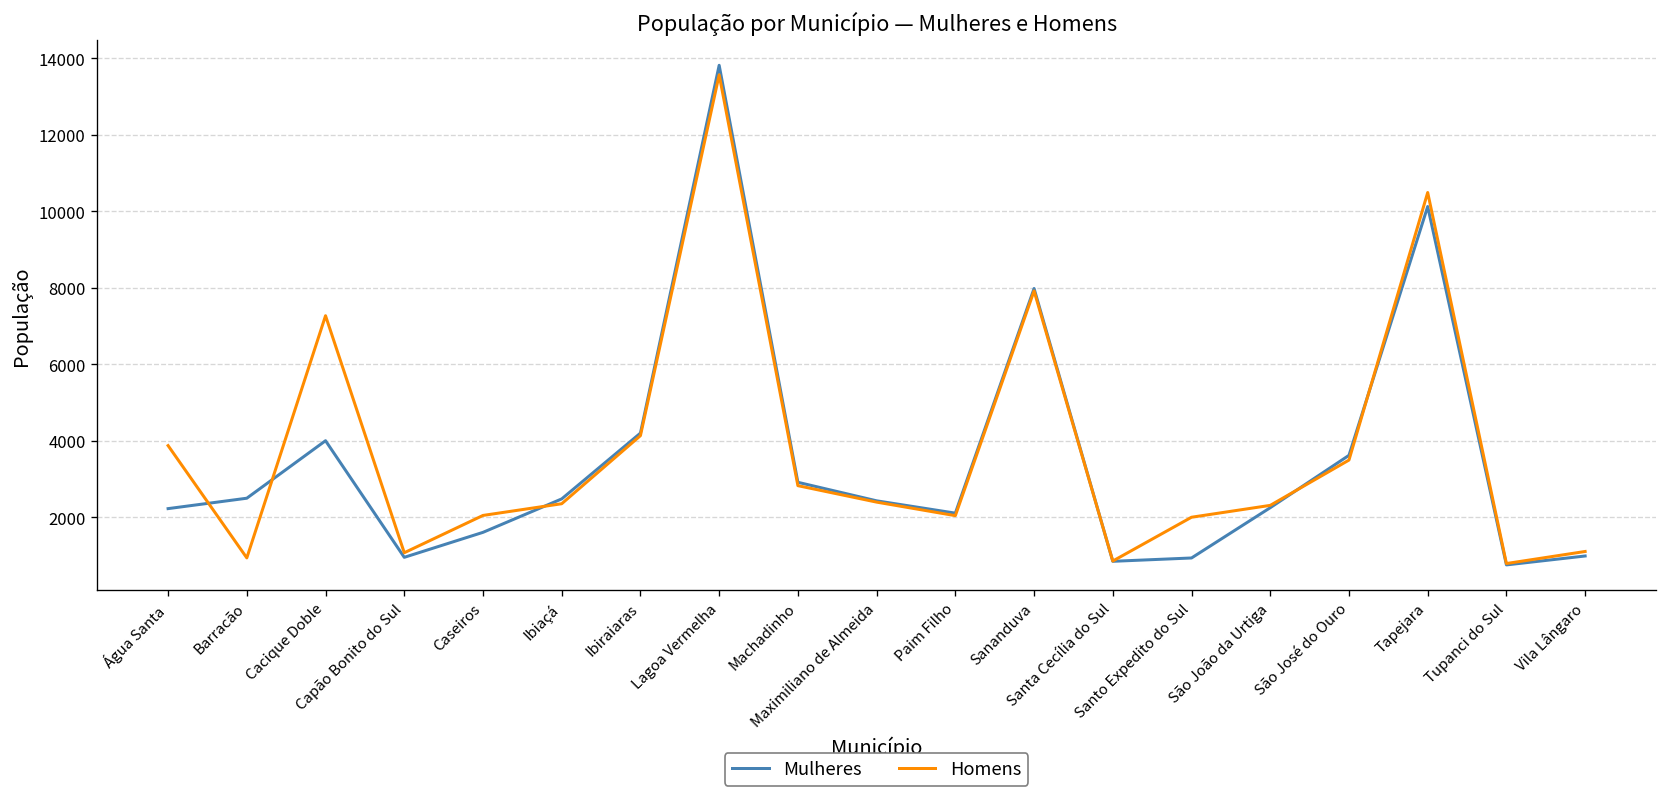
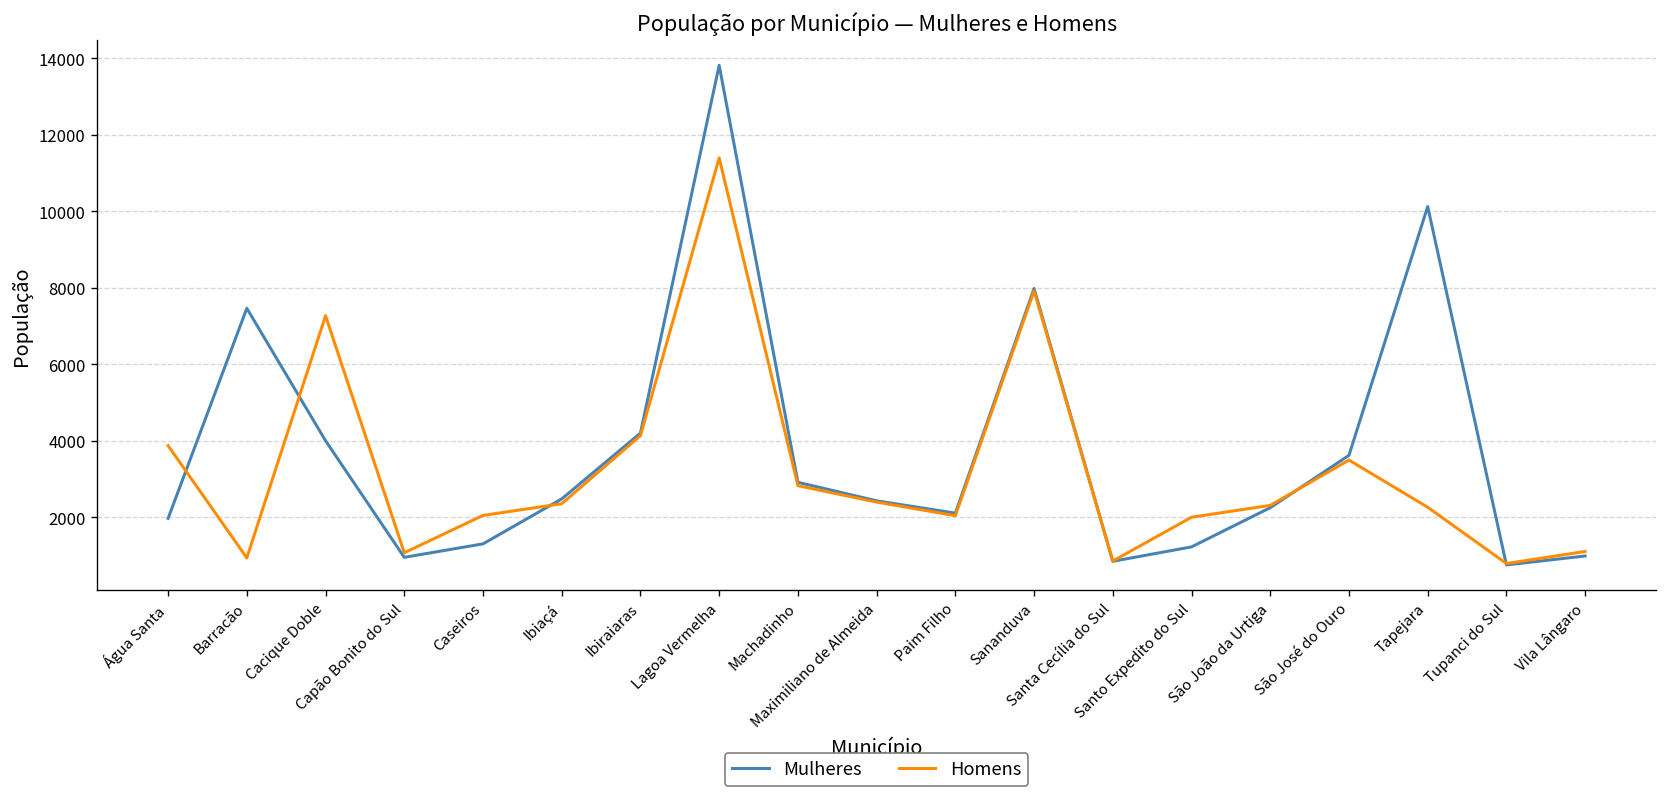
Mulheres, Água Santa: 2200 -> 2000
Mulheres, Barracão: 2500 -> 7500
Mulheres, Caseiros: 1600 -> 1300
Homens, Lagoa Vermelha: 13600 -> 11400
Mulheres, Santo Expedito do Sul: 900 -> 1200
Homens, Tapejara: 10500 -> 2300
